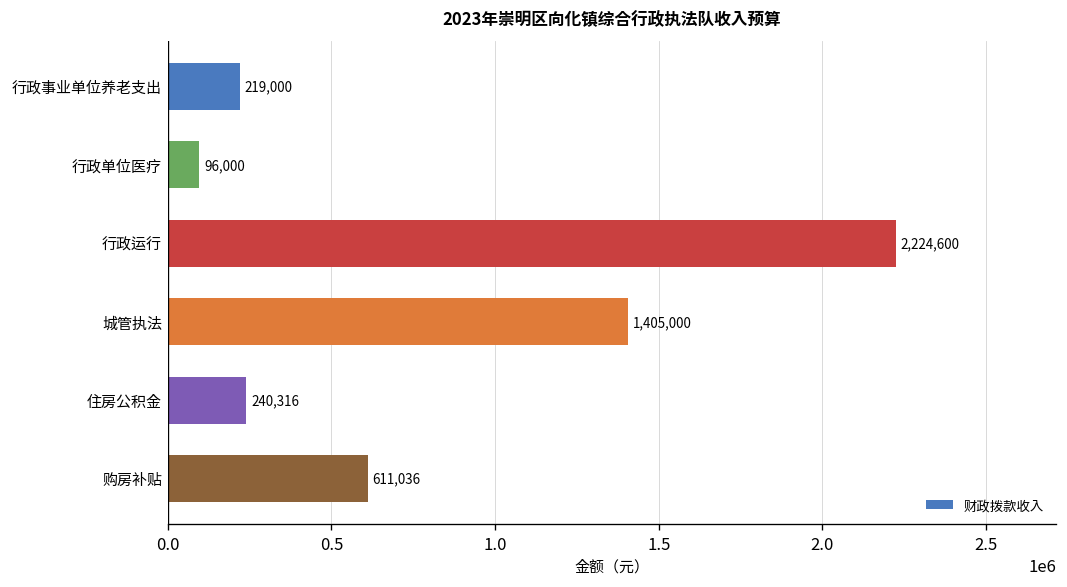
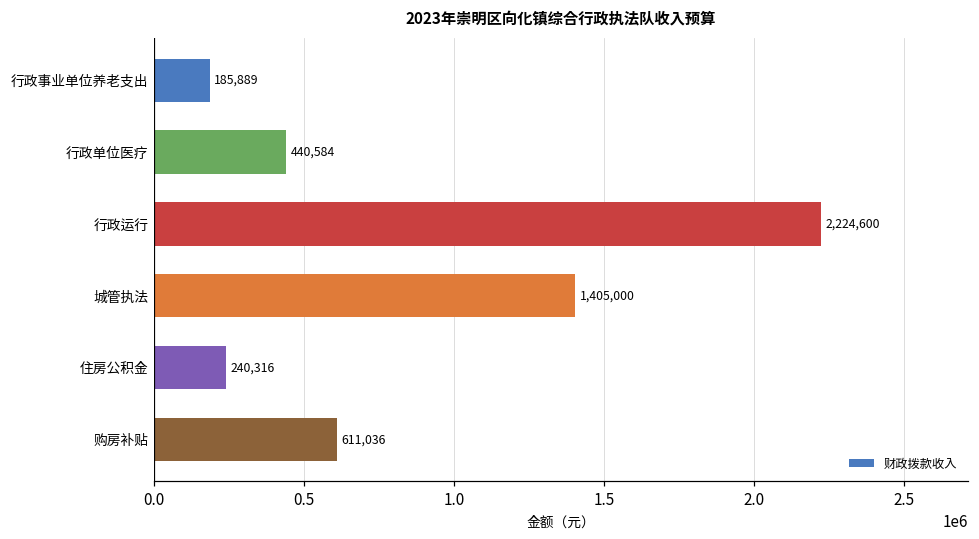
行政事业单位养老支出: 219,000 -> 185,889
行政单位医疗: 96,000 -> 440,584
